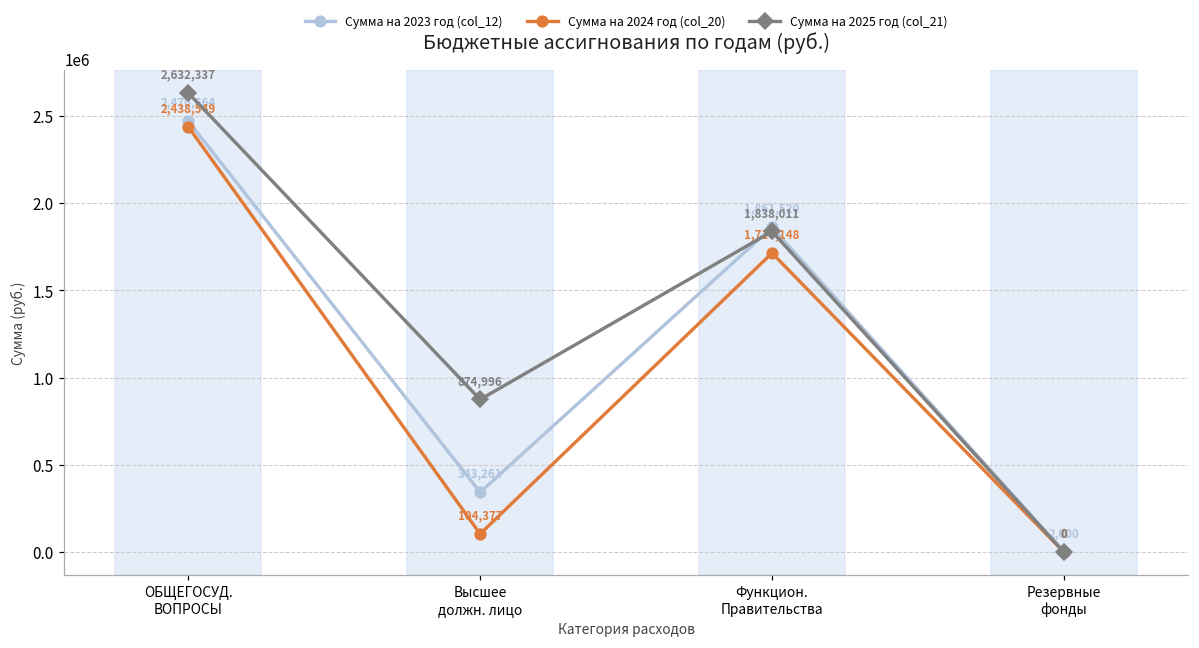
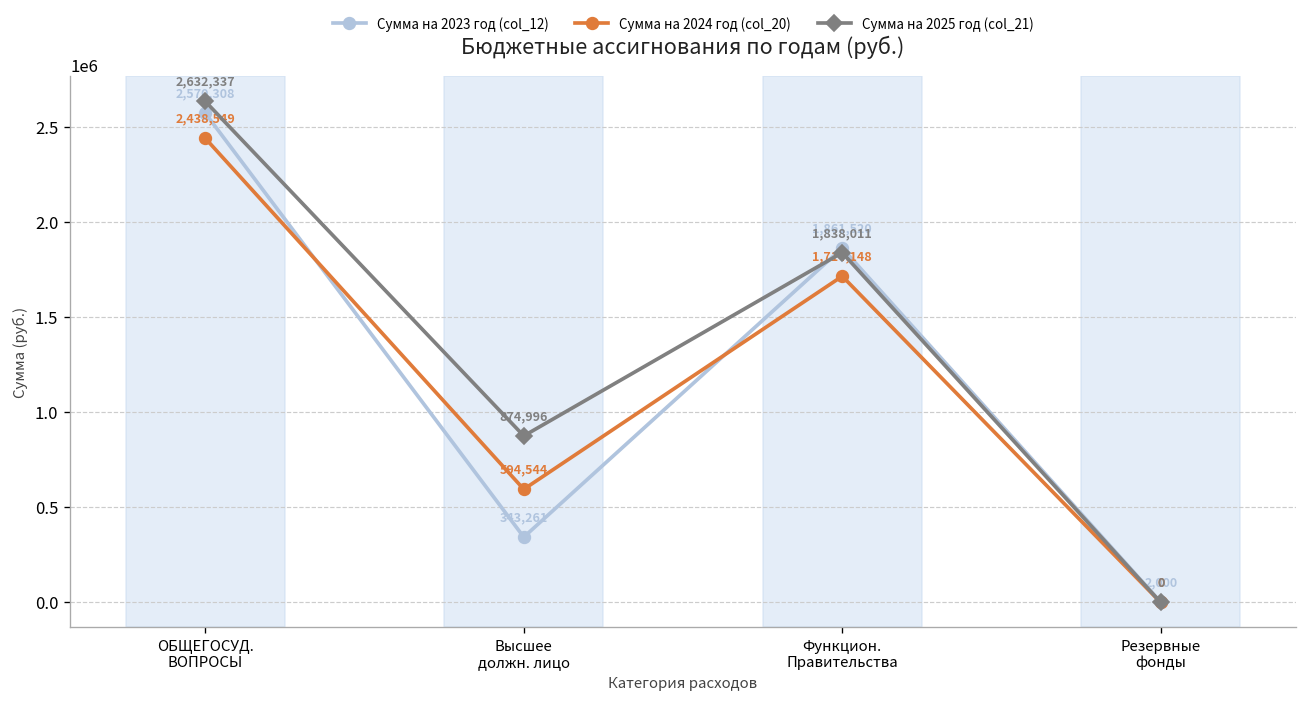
Сумма на 2023 год (col_12), ОБЩЕГОСУД. ВОПРОСЫ: 2,470,664 -> 2,570,308
Сумма на 2024 год (col_20), Высшее должн. лицо: 104,377 -> 594,544
